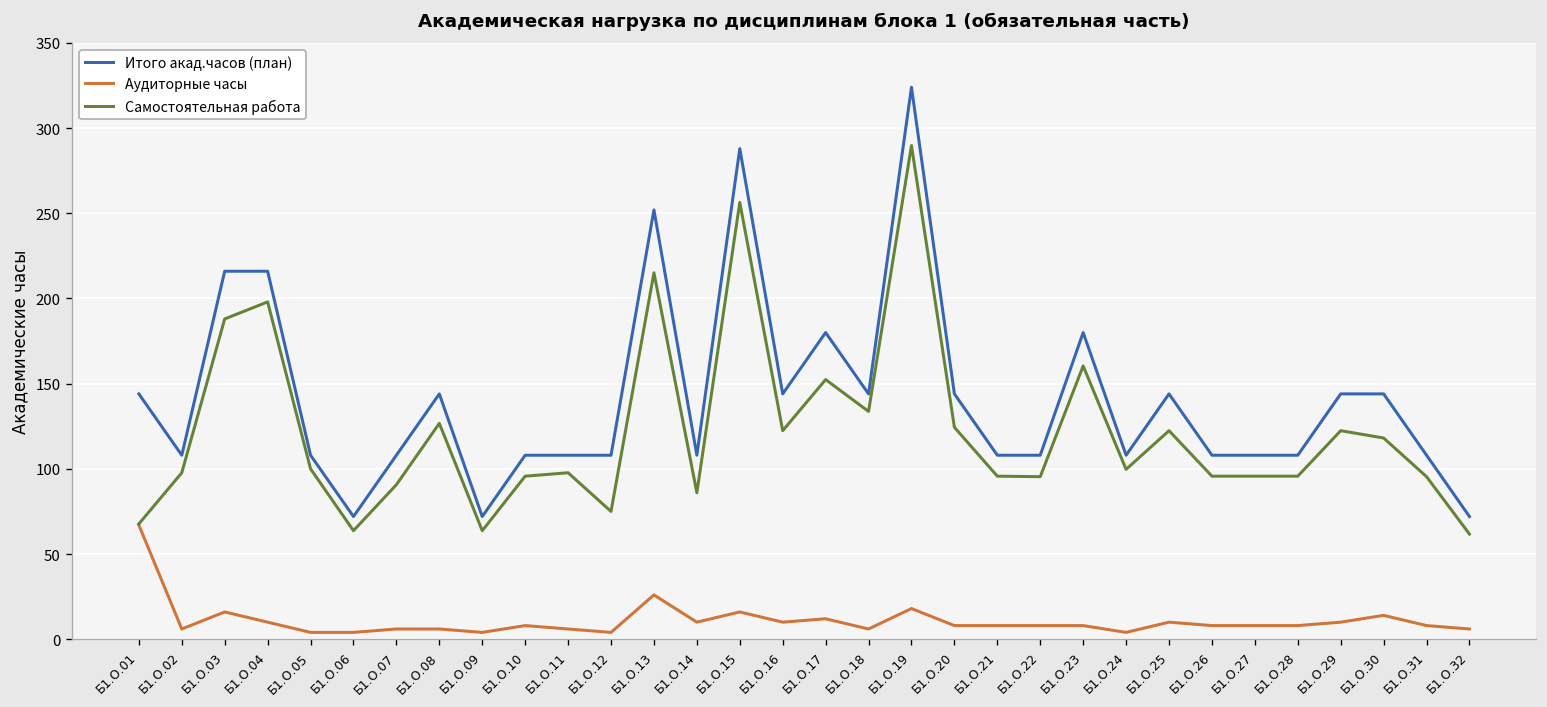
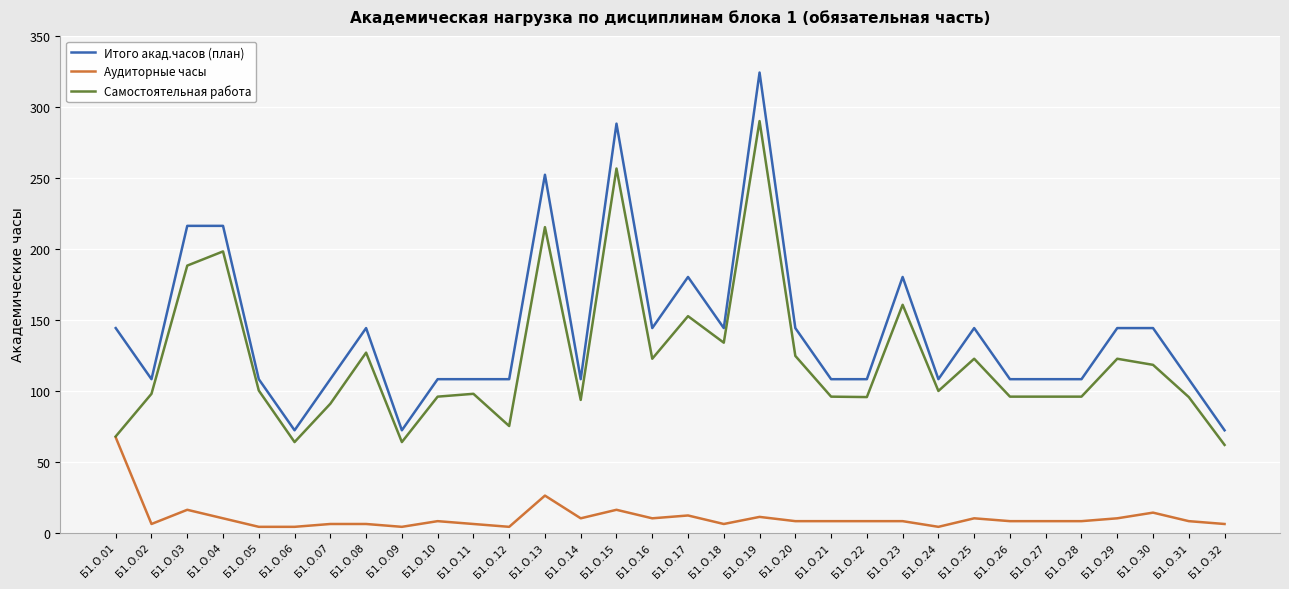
Самостоятельная работа, Б1.О.14: 86 -> 93
Аудиторные часы, Б1.О.19: 18 -> 11
